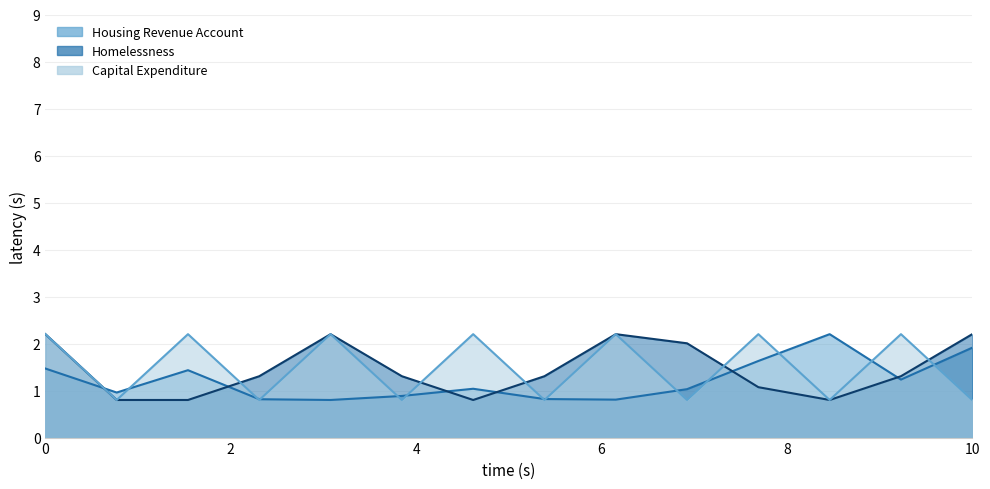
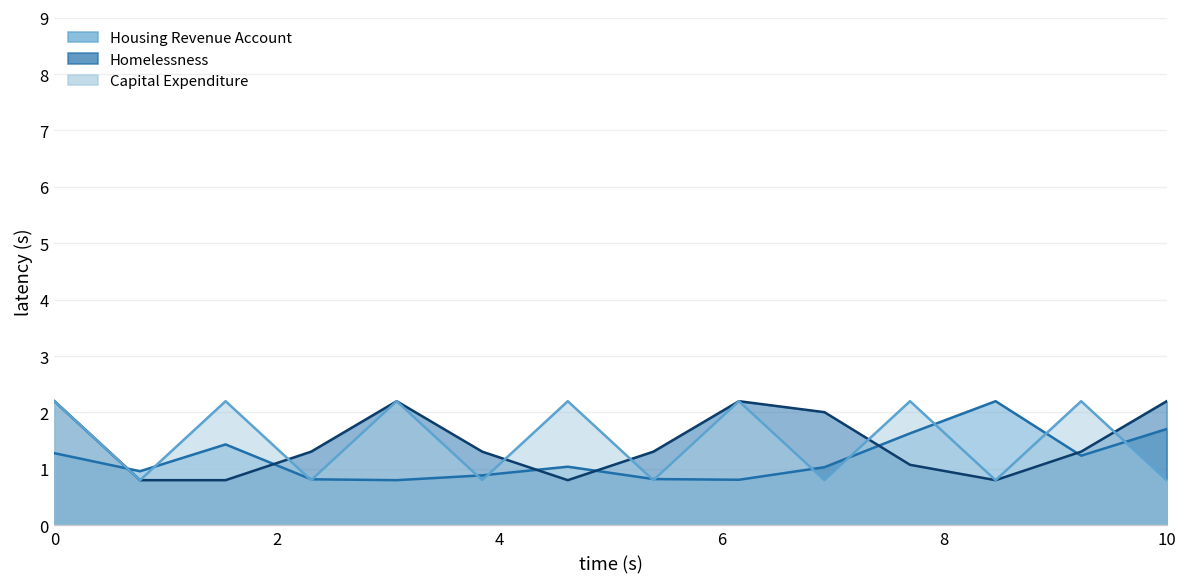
Housing Revenue Account, 0: 1.5 -> 1.3
Housing Revenue Account, 10: 1.9 -> 1.7
